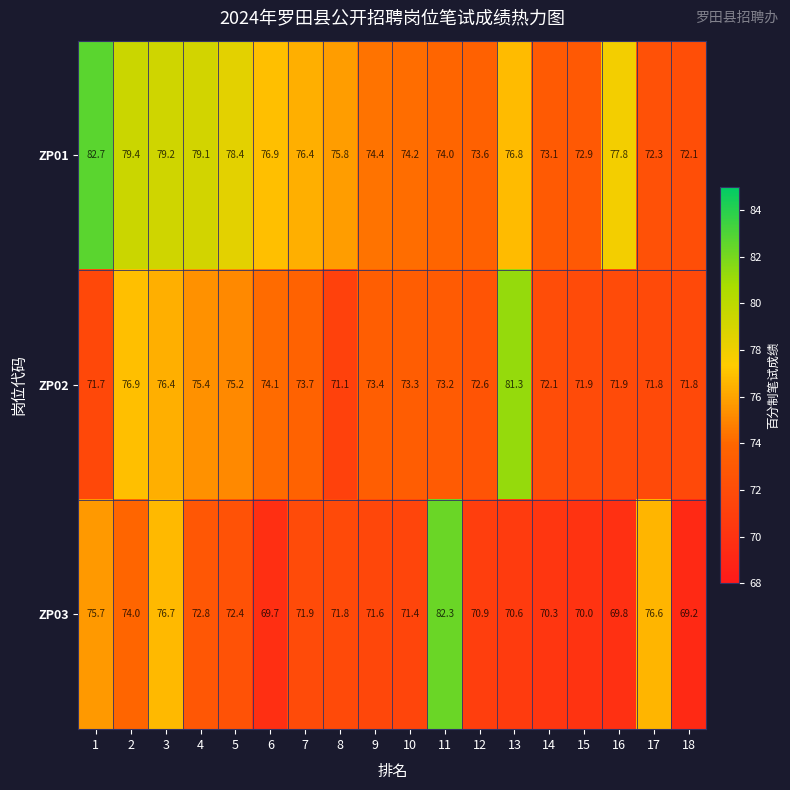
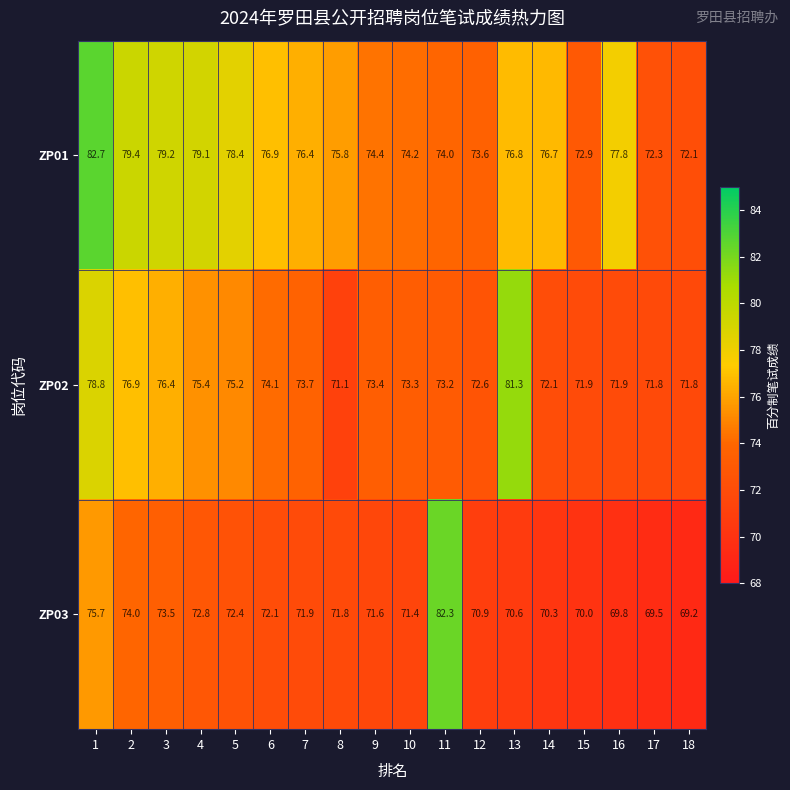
ZP01, 14: 73.1 -> 76.7
ZP02, 1: 71.7 -> 78.8
ZP03, 3: 76.7 -> 73.5
ZP03, 6: 69.7 -> 72.1
ZP03, 17: 76.6 -> 69.5
